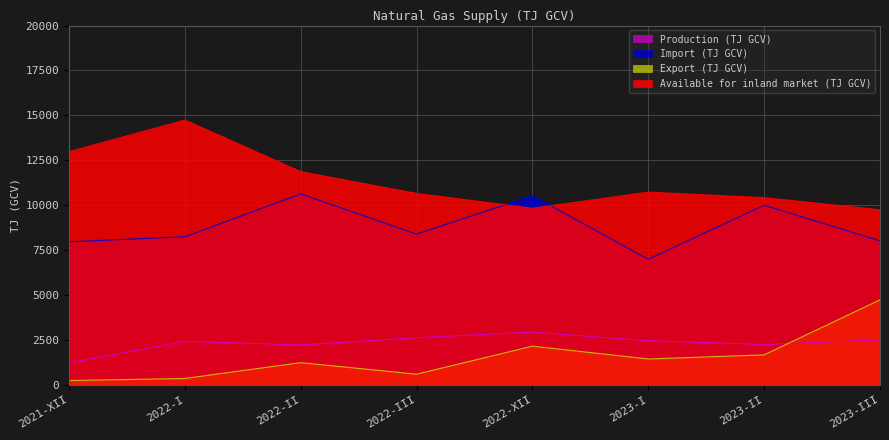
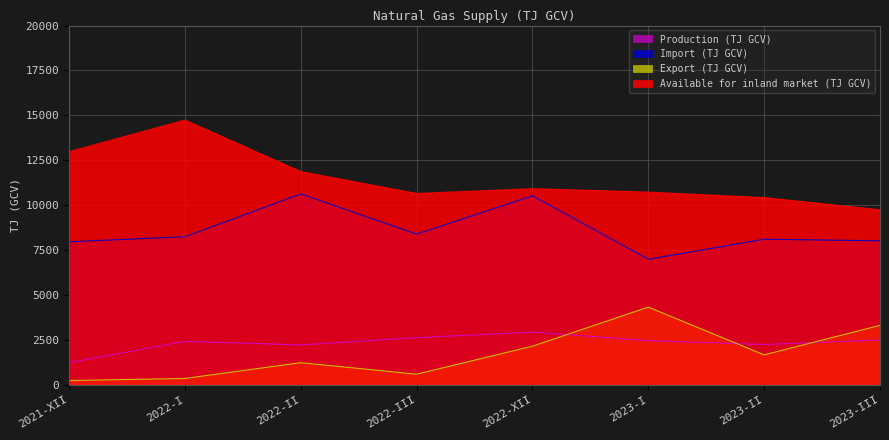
Available for inland market (TJ GCV), 2022-XII: 9800 -> 10900
Export (TJ GCV), 2023-I: 1400 -> 4300
Import (TJ GCV), 2023-II: 10000 -> 8100
Export (TJ GCV), 2023-III: 4700 -> 3300
